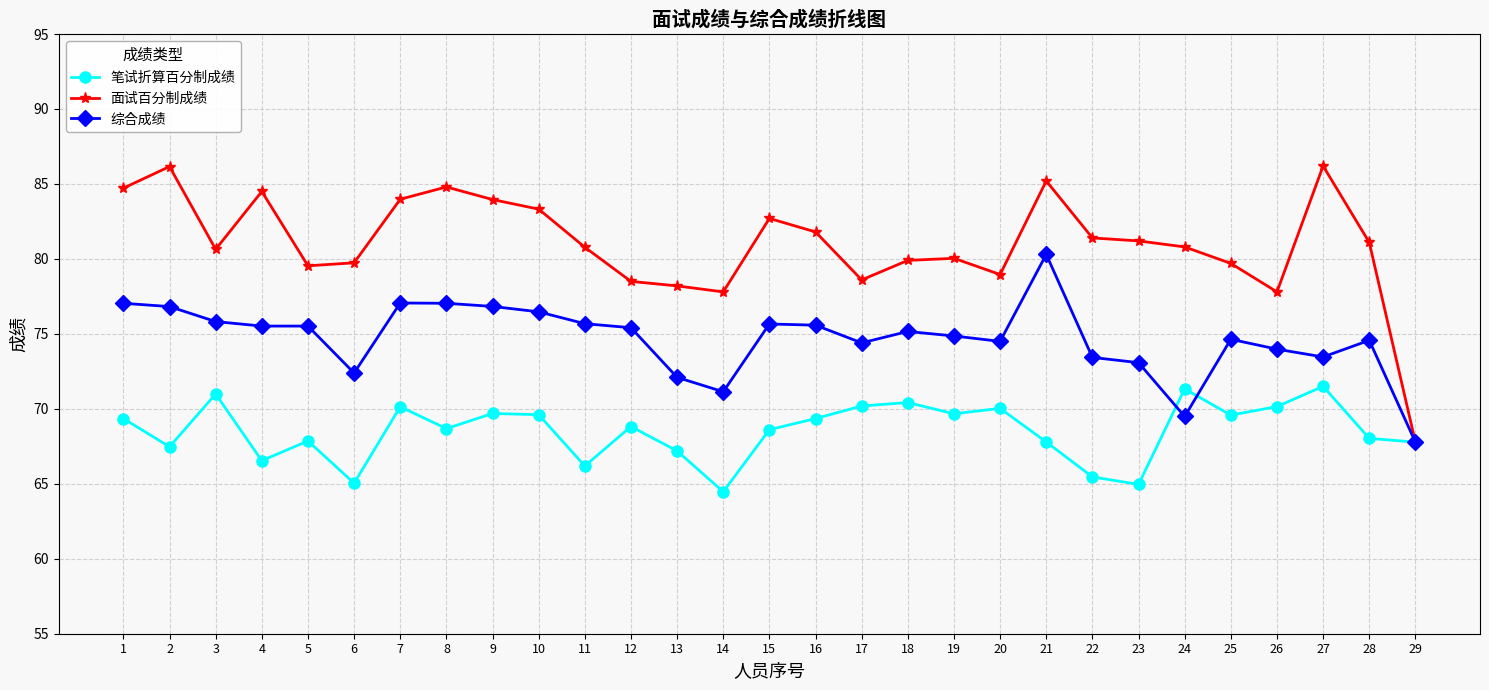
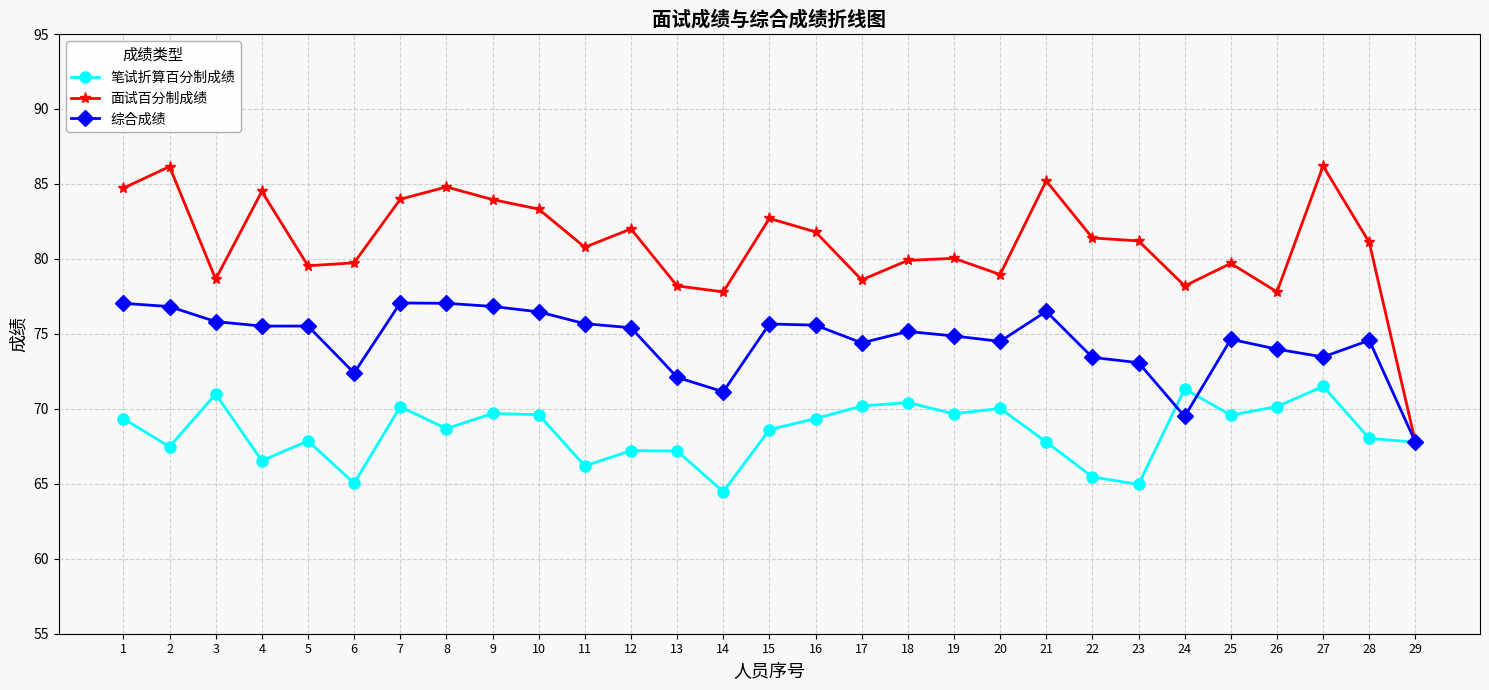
面试百分制成绩, 3: 80.6 -> 78.7
笔试折算百分制成绩, 12: 68.8 -> 67.2
面试百分制成绩, 12: 78.5 -> 82.0
综合成绩, 21: 80.3 -> 76.5
面试百分制成绩, 24: 80.8 -> 78.2
